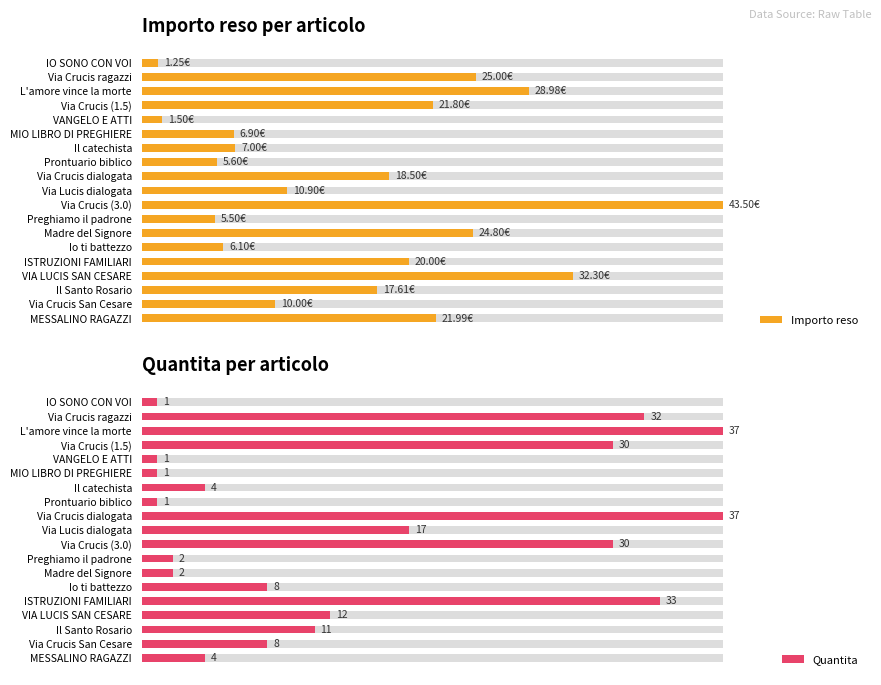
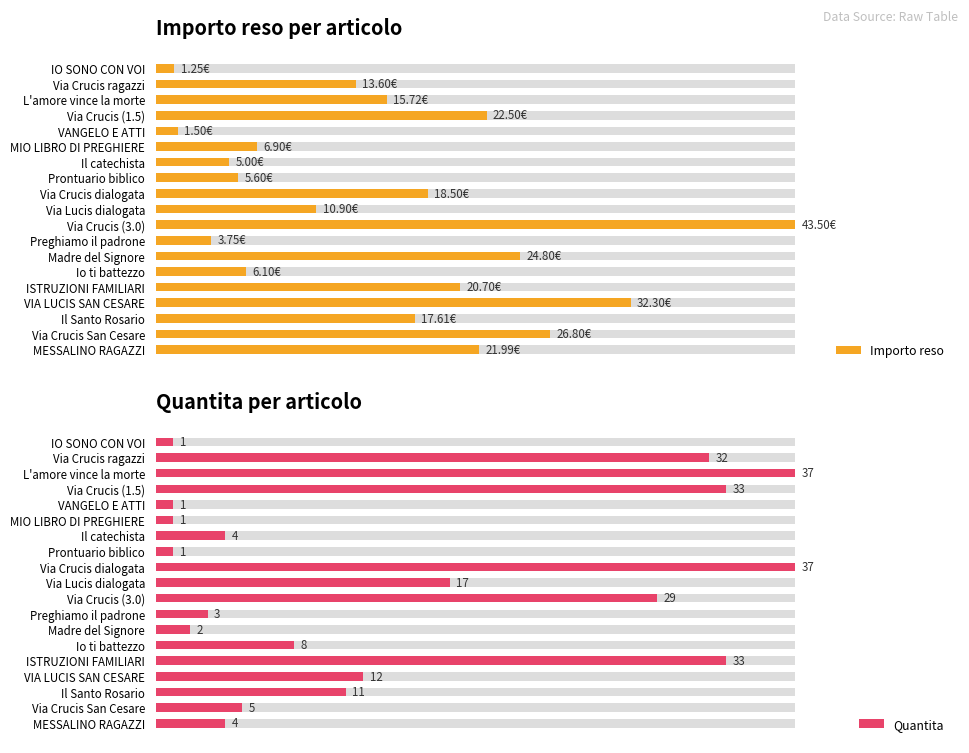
Importo reso per articolo, Importo reso, Via Crucis ragazzi: 25.00€ -> 13.60€
Importo reso per articolo, Importo reso, L'amore vince la morte: 28.98€ -> 15.72€
Importo reso per articolo, Importo reso, Via Crucis (1.5): 21.80€ -> 22.50€
Importo reso per articolo, Importo reso, Il catechista: 7.00€ -> 5.00€
Importo reso per articolo, Importo reso, Preghiamo il padrone: 5.50€ -> 3.75€
Importo reso per articolo, Importo reso, ISTRUZIONI FAMILIARI: 20.00€ -> 20.70€
Importo reso per articolo, Importo reso, Via Crucis San Cesare: 10.00€ -> 26.80€
Quantita per articolo, Quantita, Via Crucis (1.5): 30 -> 33
Quantita per articolo, Quantita, Via Crucis (3.0): 30 -> 29
Quantita per articolo, Quantita, Preghiamo il padrone: 2 -> 3
Quantita per articolo, Quantita, Via Crucis San Cesare: 8 -> 5
